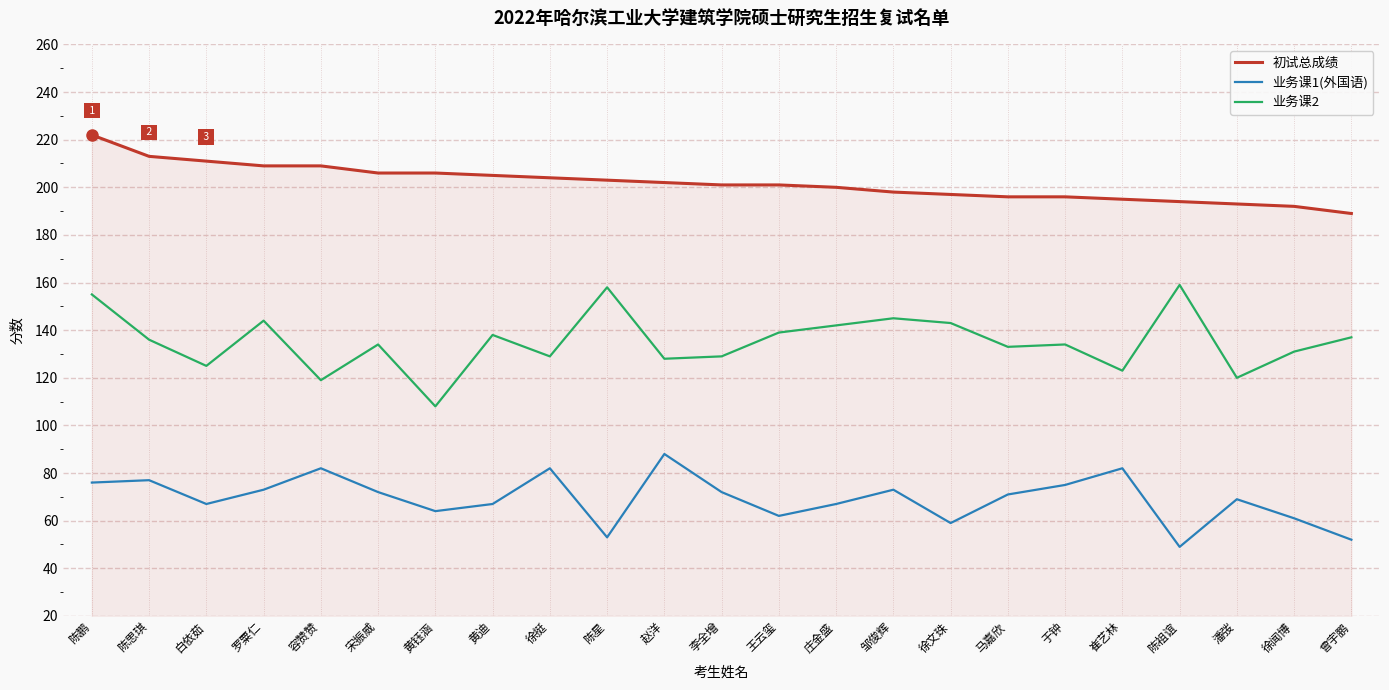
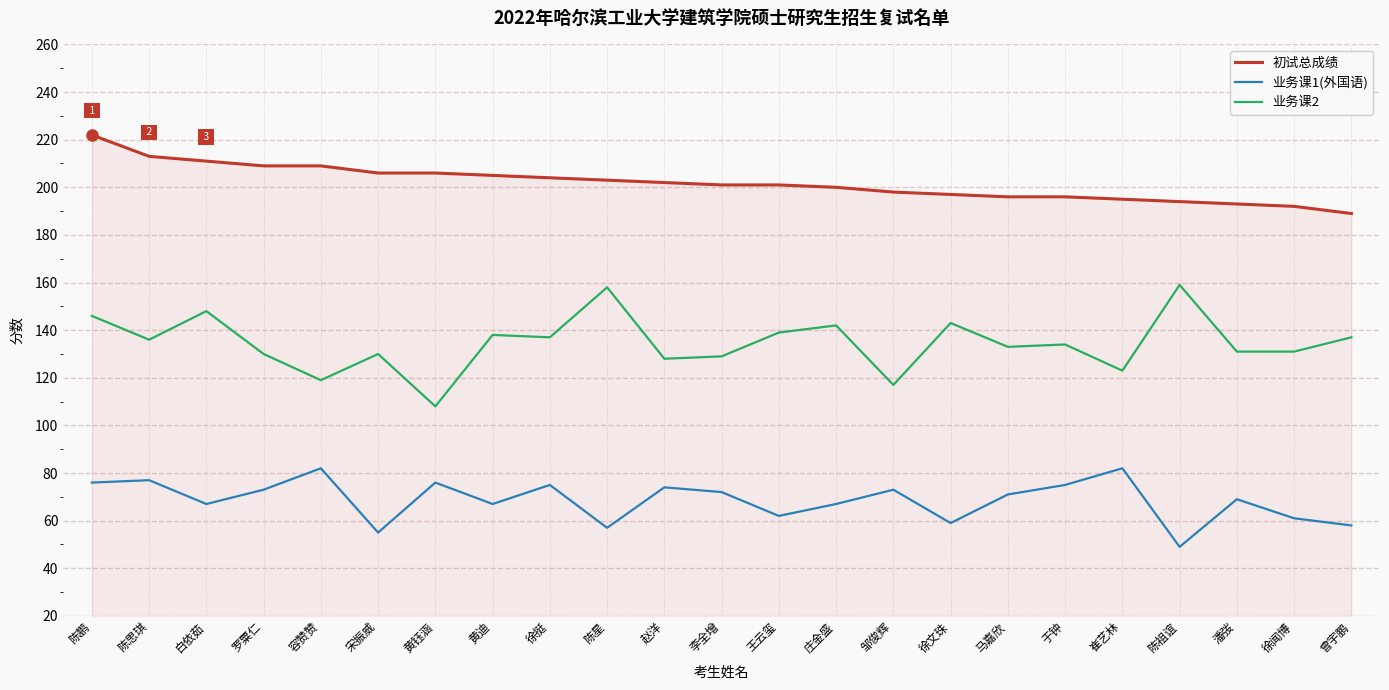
业务课2, 陈鹏: 155 -> 146
业务课2, 白依茹: 125 -> 148
业务课2, 罗粟仁: 144 -> 130
业务课1(外国语), 宋振威: 72 -> 55
业务课2, 宋振威: 134 -> 130
业务课1(外国语), 黄钰涵: 64 -> 76
业务课1(外国语), 徐挺: 82 -> 75
业务课2, 徐挺: 129 -> 137
业务课1(外国语), 陈星: 53 -> 57
业务课1(外国语), 赵洋: 88 -> 74
业务课2, 邹俊辉: 145 -> 117
业务课2, 潘弢: 120 -> 131
业务课1(外国语), 曾宇鹏: 52 -> 58
